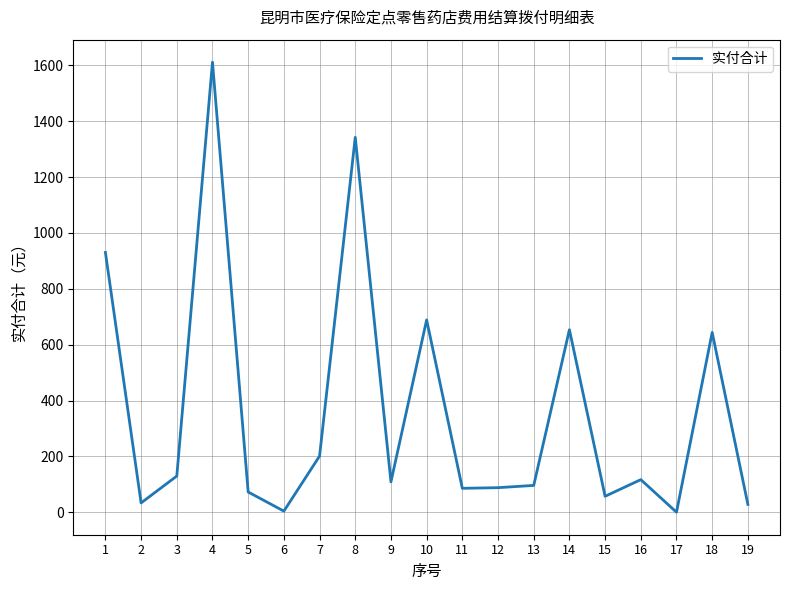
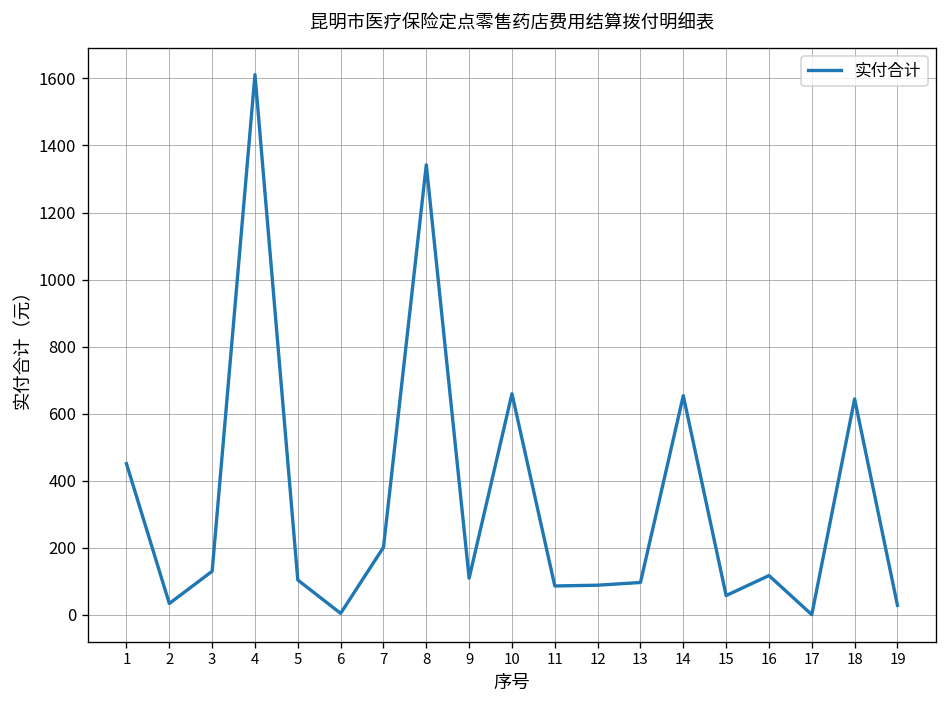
1: 930 -> 450
5: 70 -> 100
10: 690 -> 660
